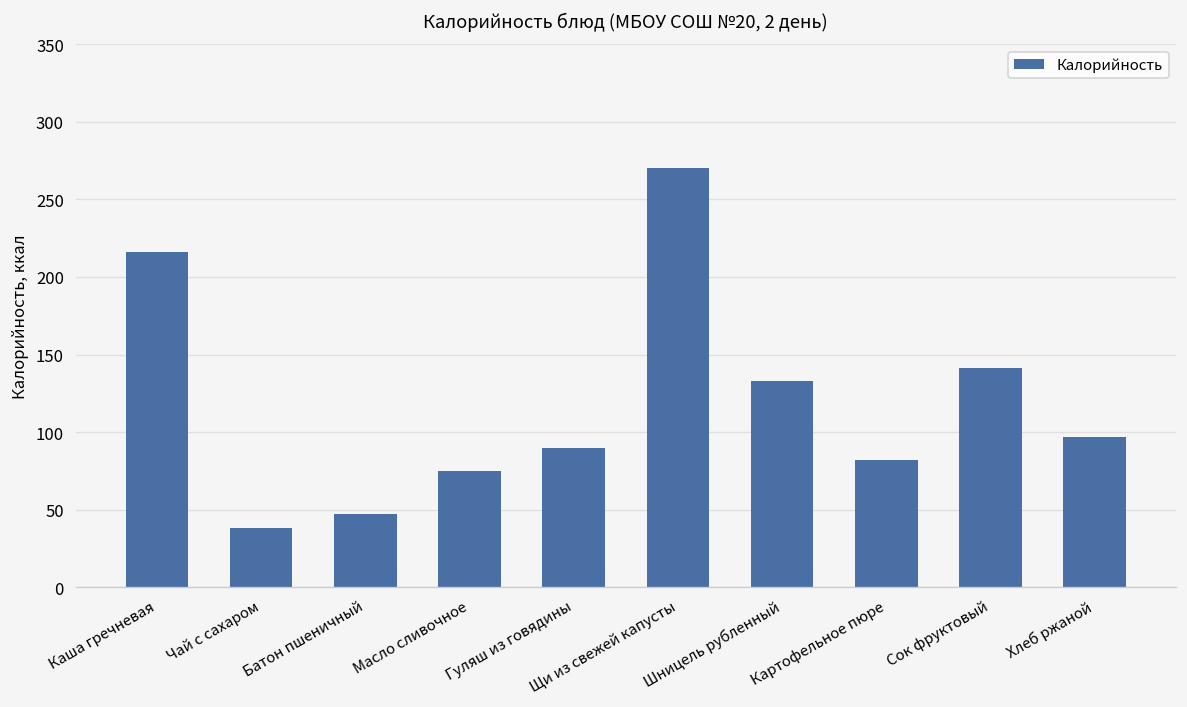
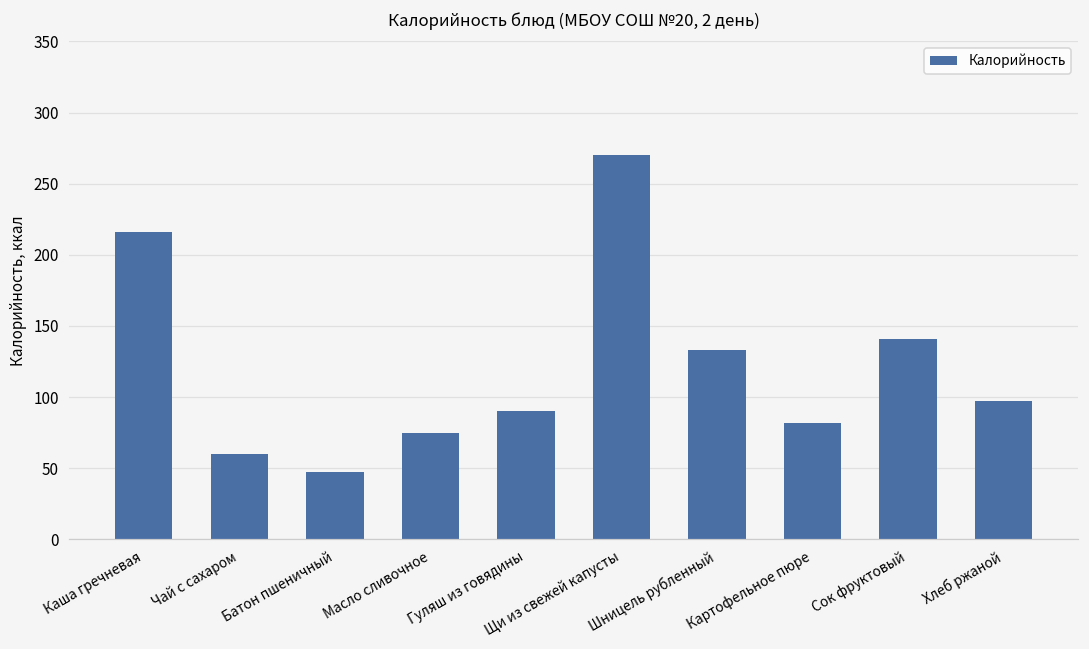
Чай с сахаром: 38 -> 60
